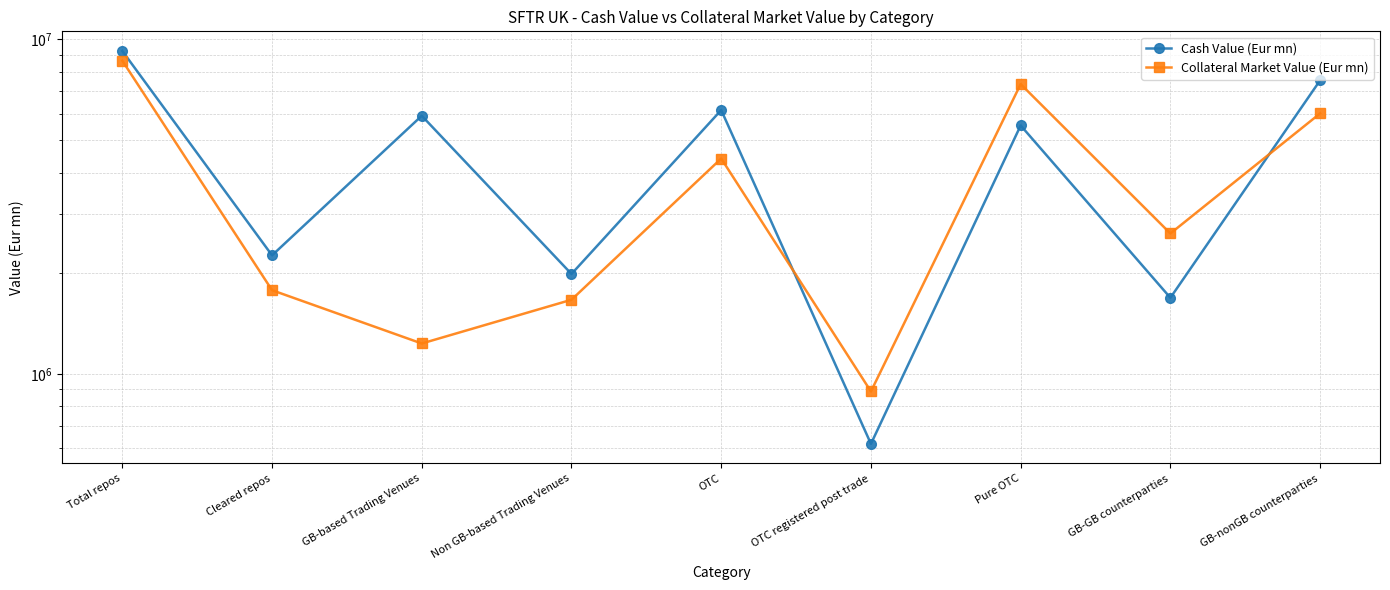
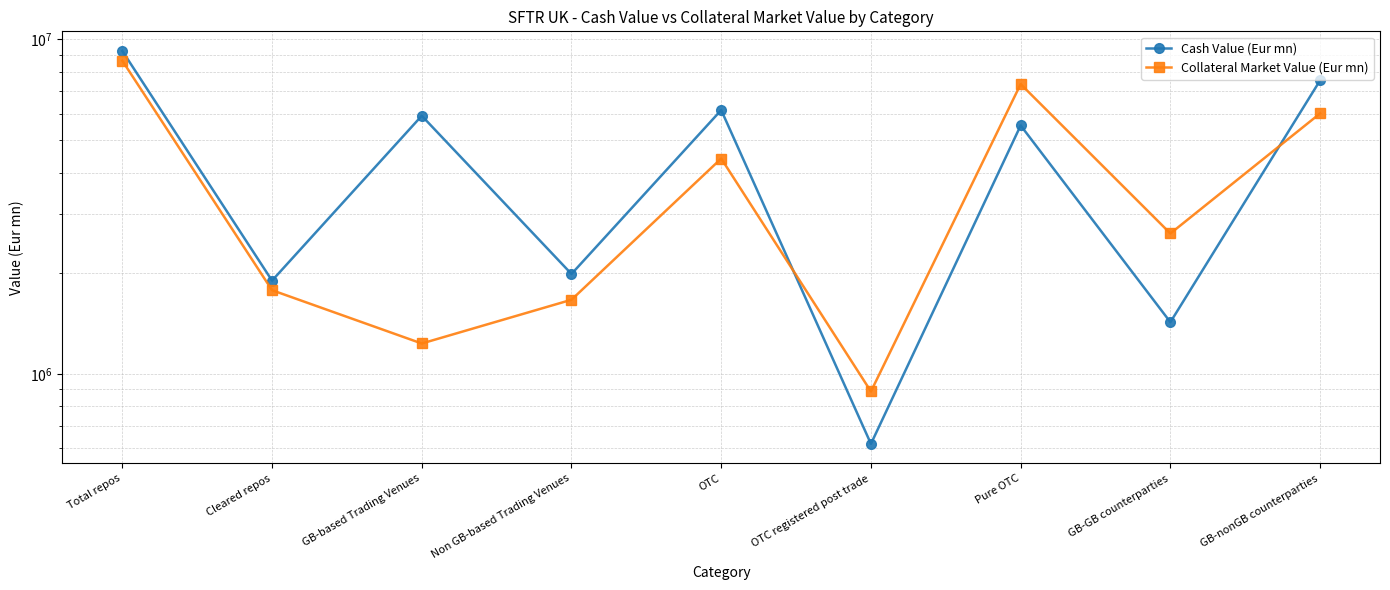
Cash Value (Eur mn), Cleared repos: 2300000 -> 1900000
Cash Value (Eur mn), GB-GB counterparties: 1700000 -> 1430000
